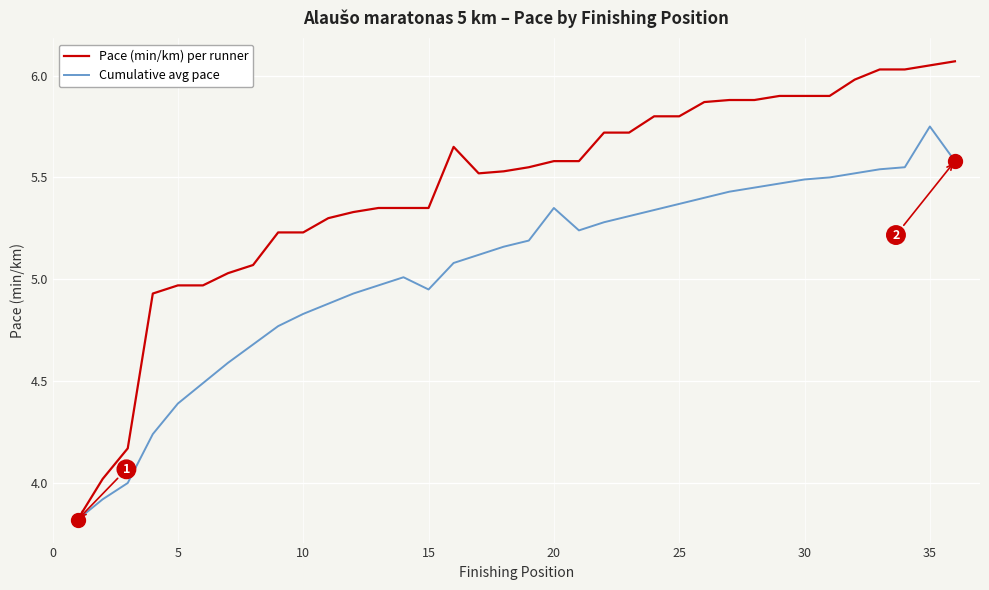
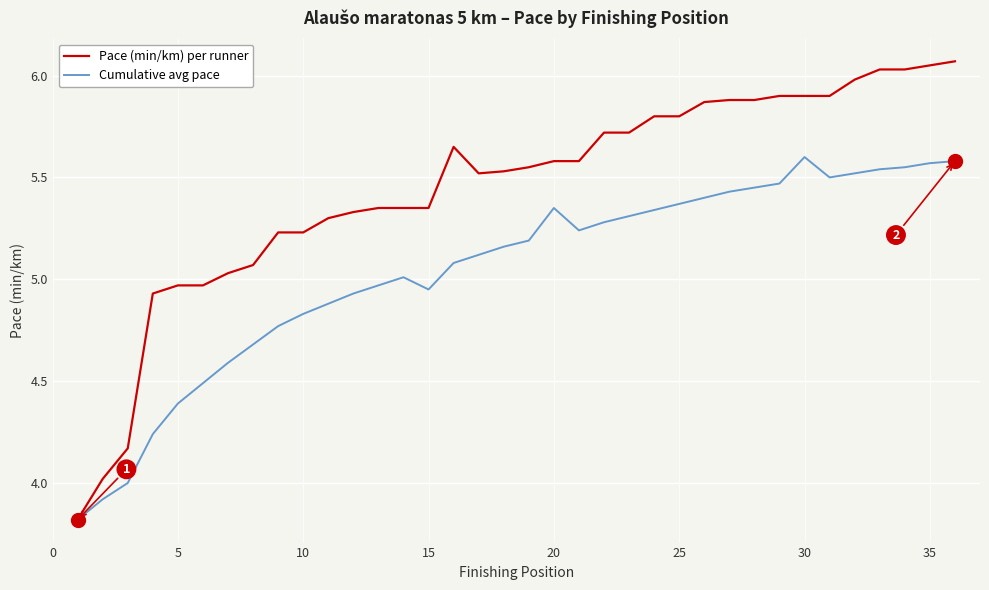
Cumulative avg pace, 30: 5.49 -> 5.60
Cumulative avg pace, 35: 5.75 -> 5.57
